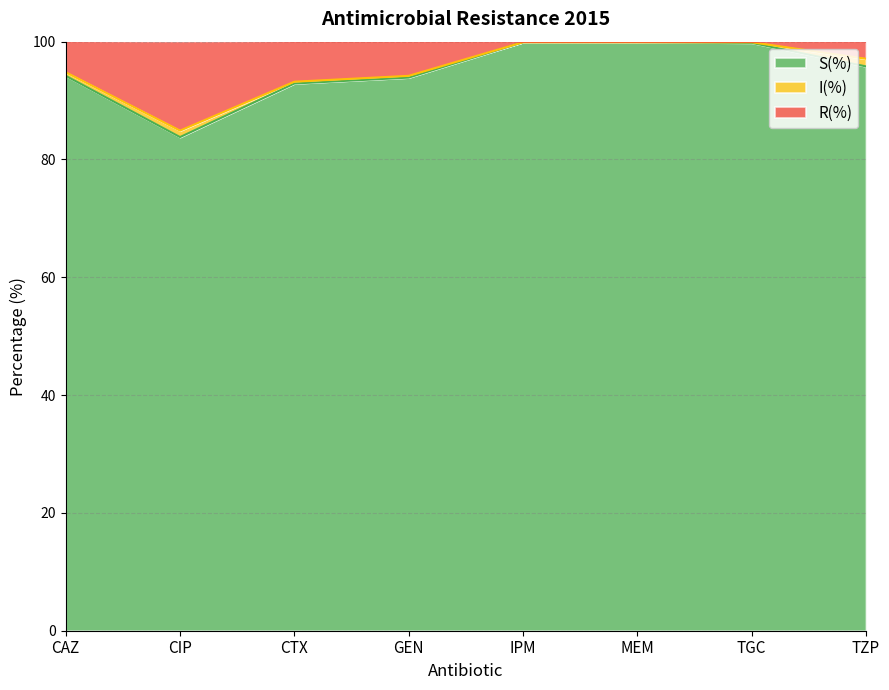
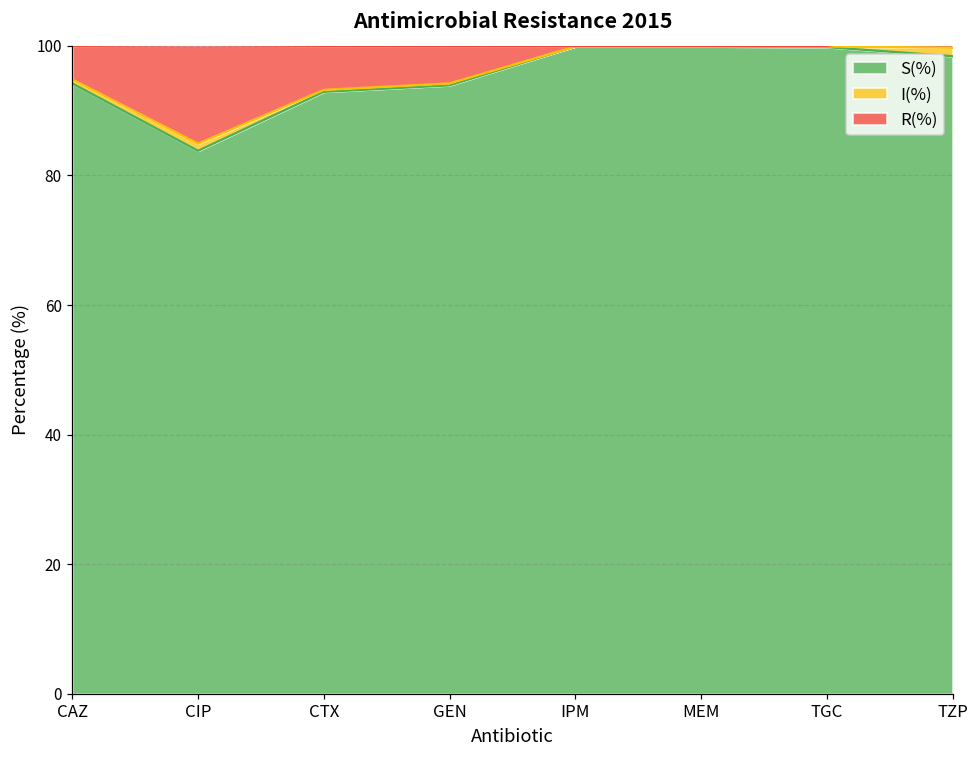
S(%), TZP: 96 -> 98
